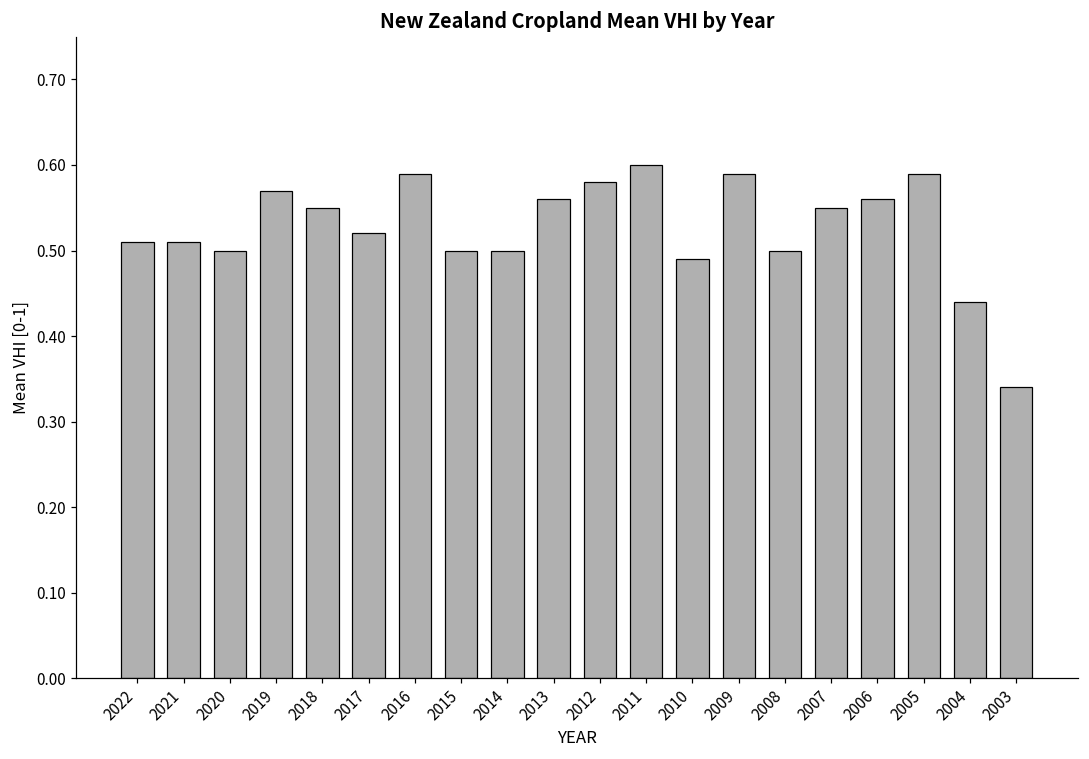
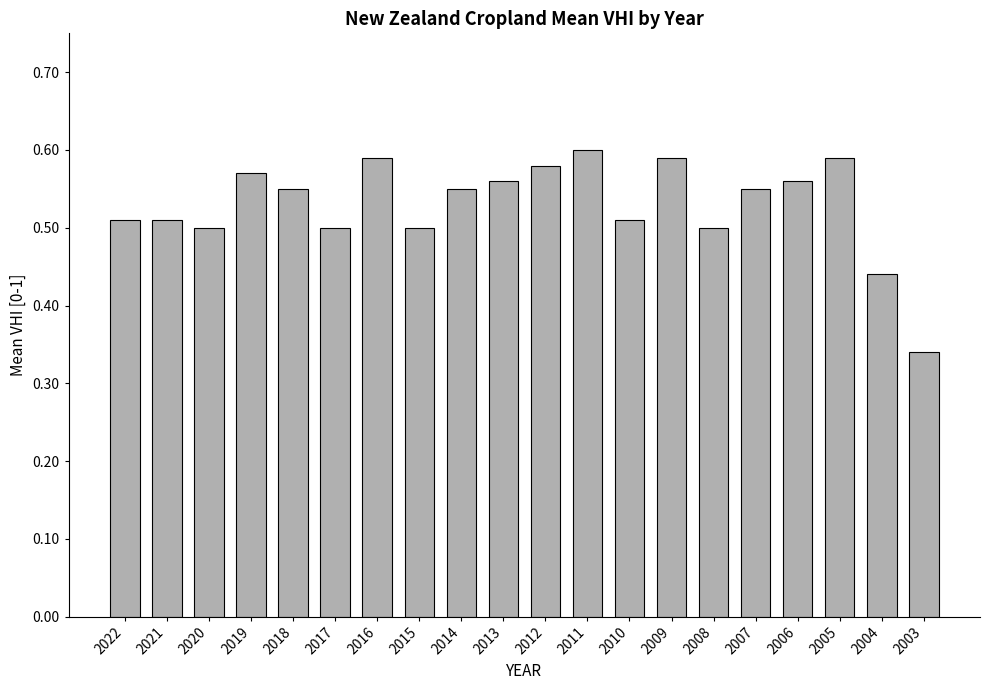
2017: 0.52 -> 0.50
2014: 0.50 -> 0.55
2010: 0.49 -> 0.51
